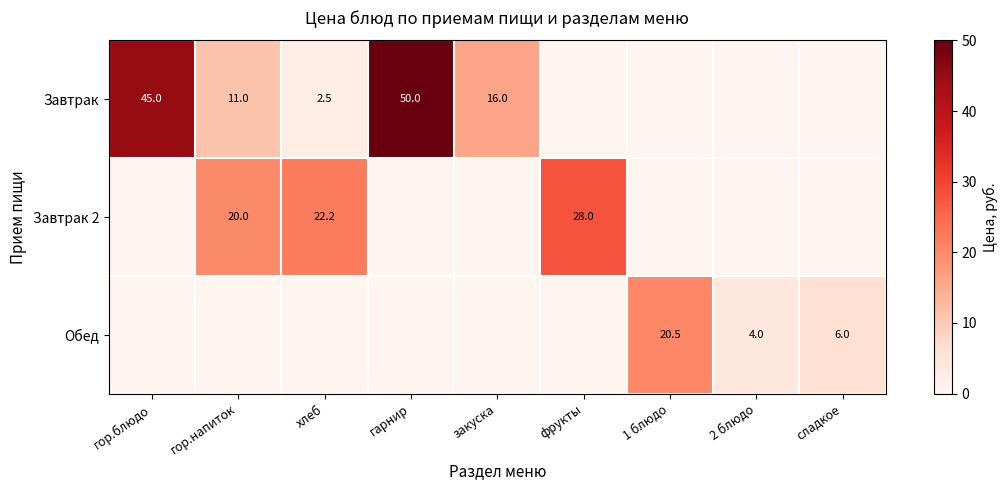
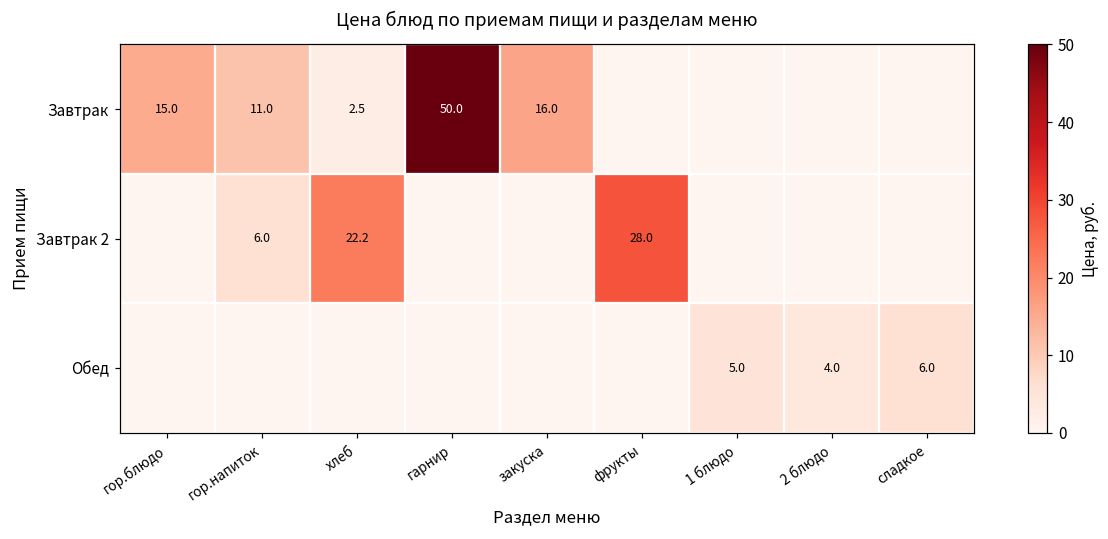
Завтрак, гор.блюдо: 45.0 -> 15.0
Завтрак 2, гор.напиток: 20.0 -> 6.0
Обед, 1 блюдо: 20.5 -> 5.0
